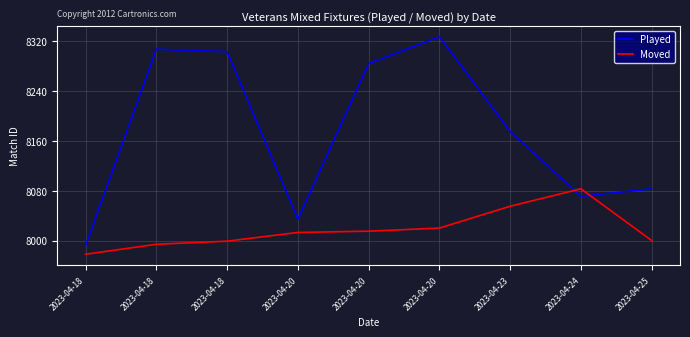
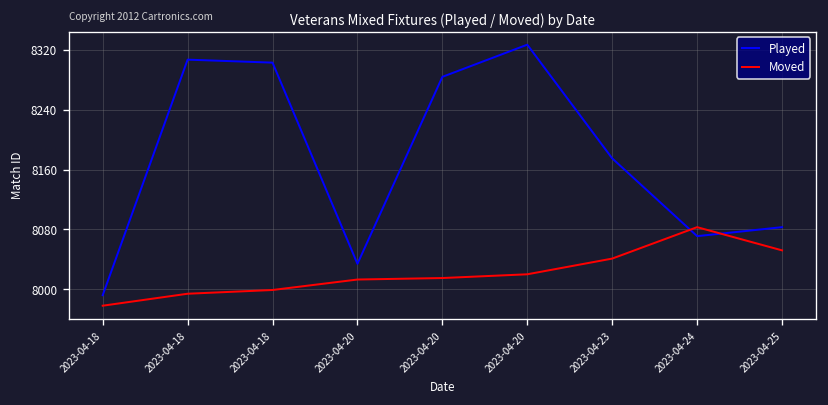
Moved, 2023-04-23: 8060 -> 8040
Moved, 2023-04-25: 8000 -> 8050
